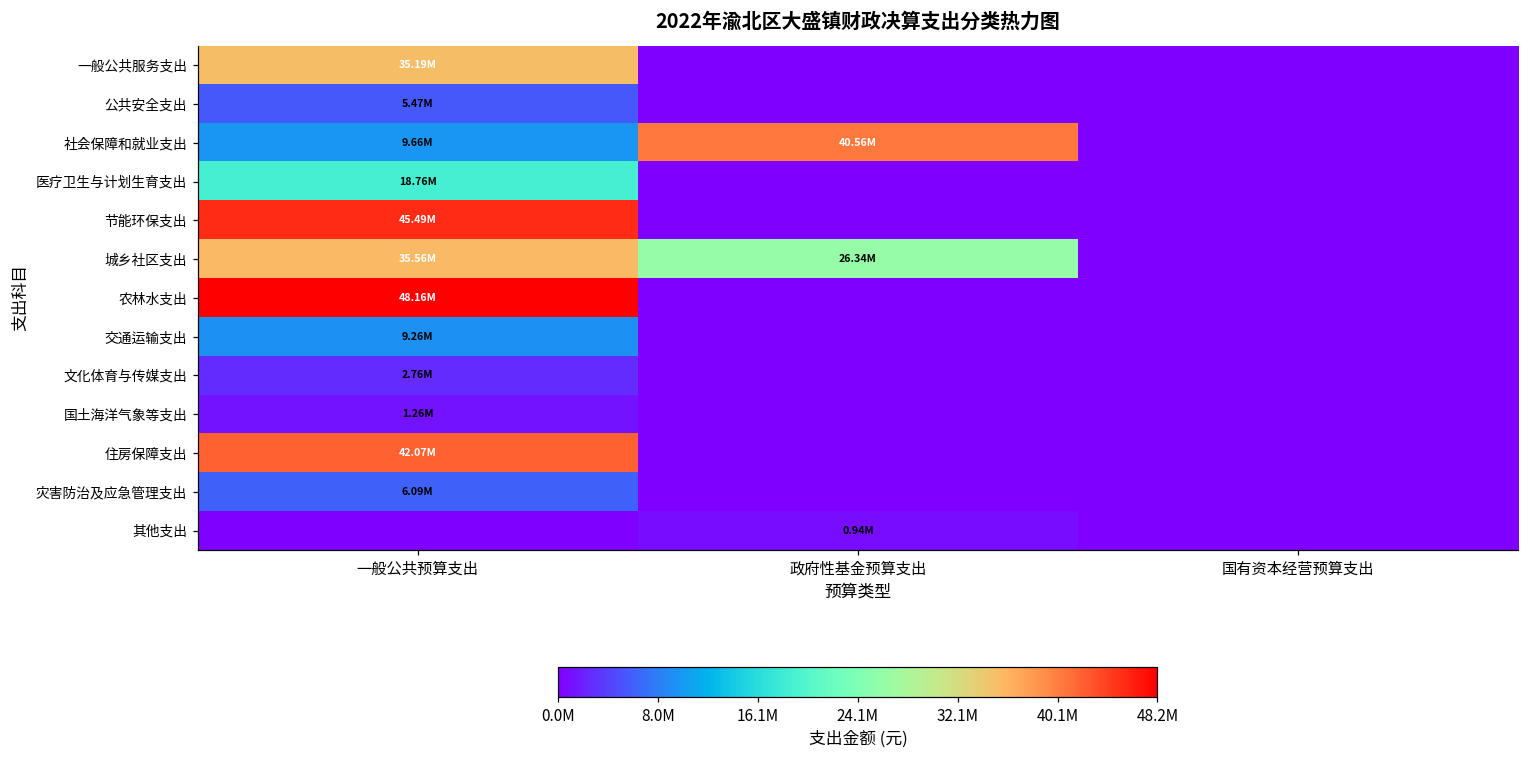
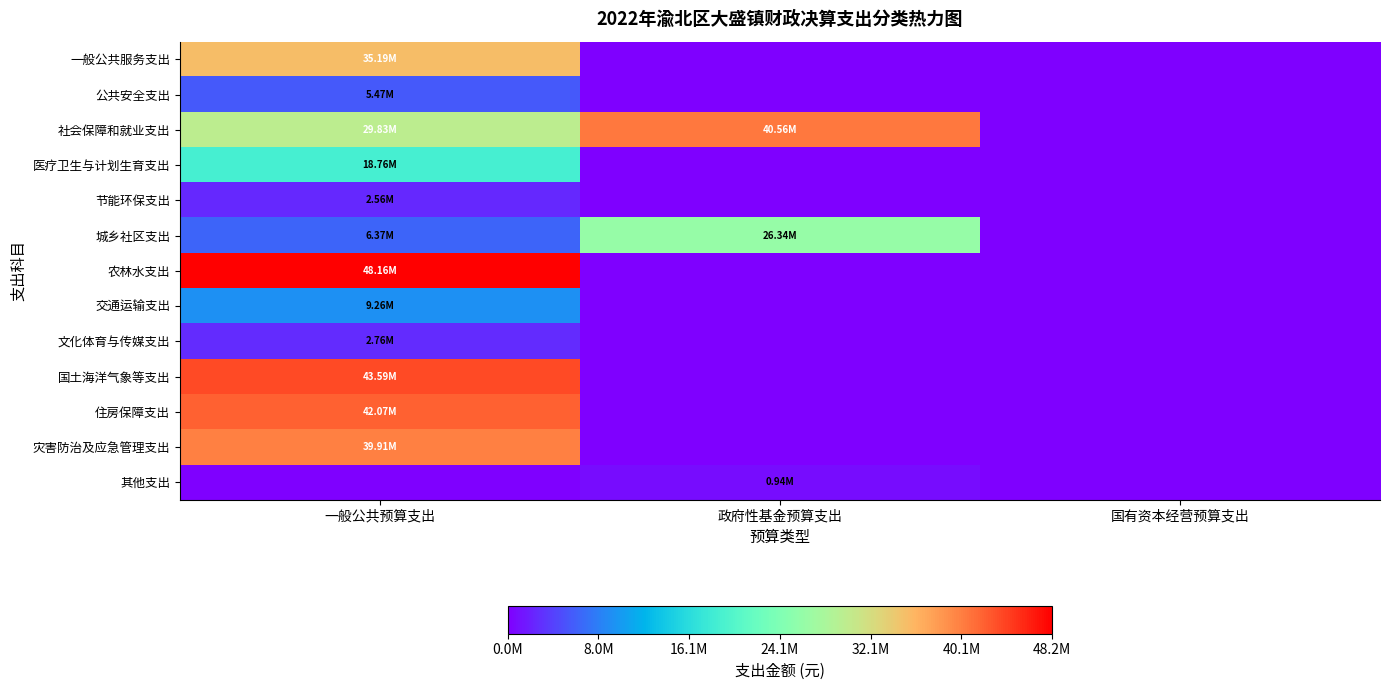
社会保障和就业支出, 一般公共预算支出: 9.66M -> 29.83M
节能环保支出, 一般公共预算支出: 45.49M -> 2.56M
城乡社区支出, 一般公共预算支出: 35.56M -> 6.37M
国土海洋气象等支出, 一般公共预算支出: 1.26M -> 43.59M
灾害防治及应急管理支出, 一般公共预算支出: 6.09M -> 39.91M
